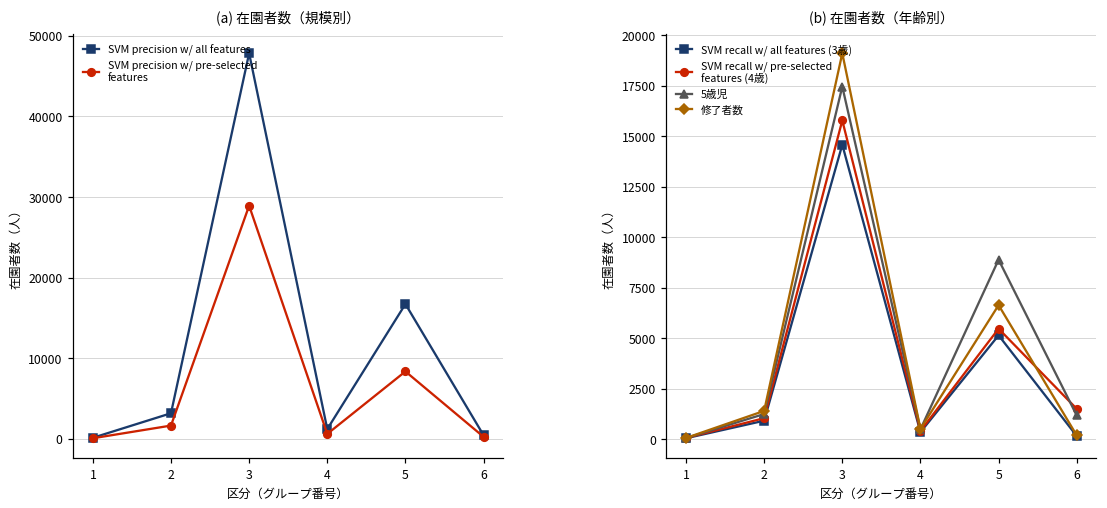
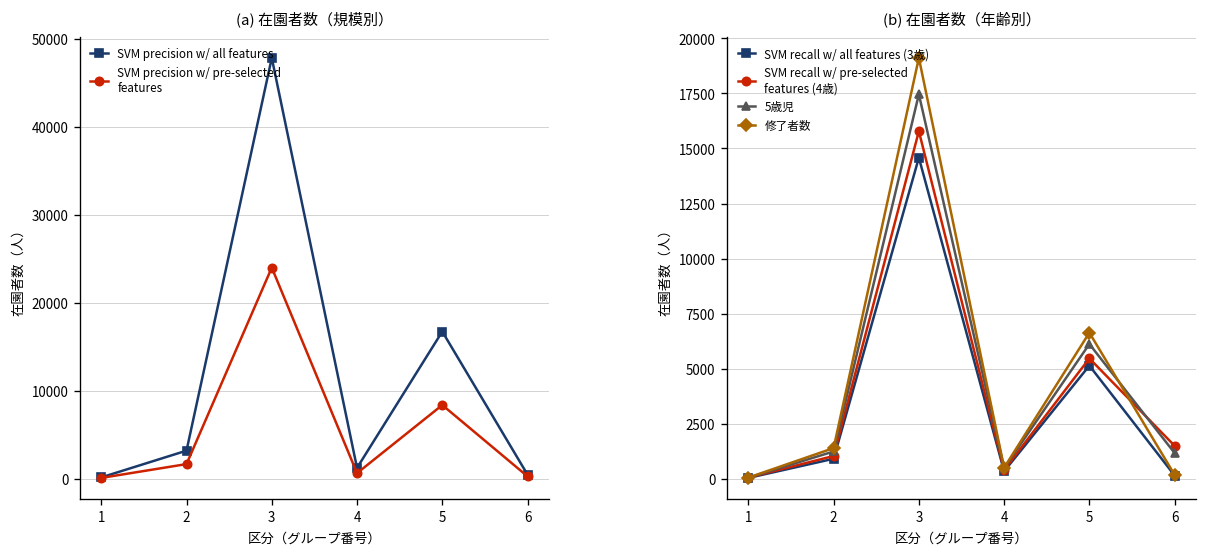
(a) 在園者数（規模別）, SVM precision w/ pre-selected features, 3: 29000 -> 24000
(b) 在園者数（年齢別）, 5歳児, 5: 8900 -> 6100
